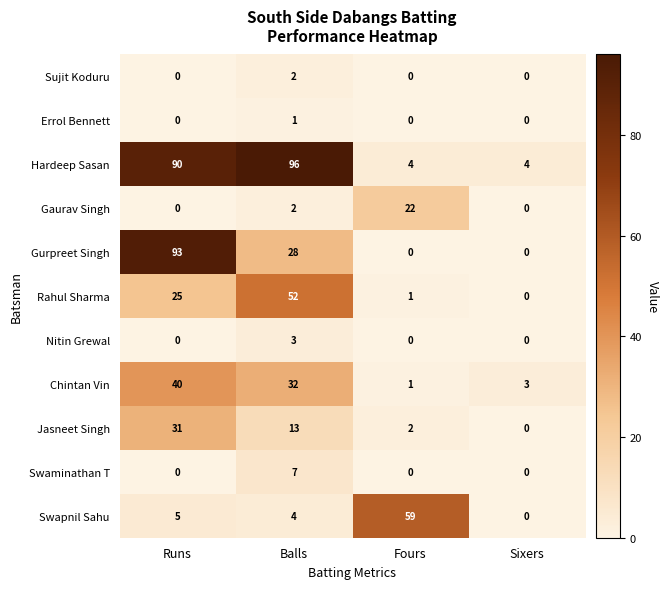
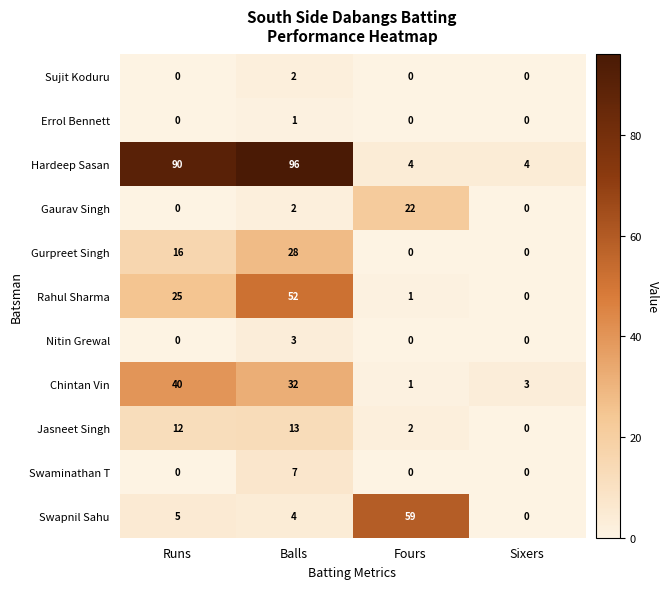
Gurpreet Singh, Runs: 93 -> 16
Jasneet Singh, Runs: 31 -> 12
